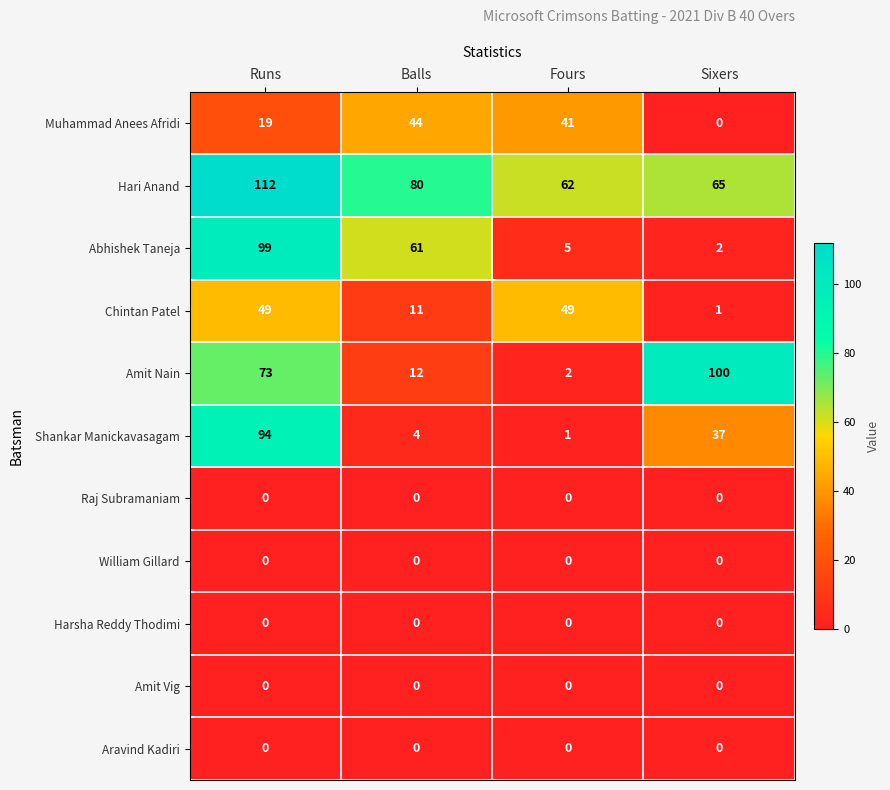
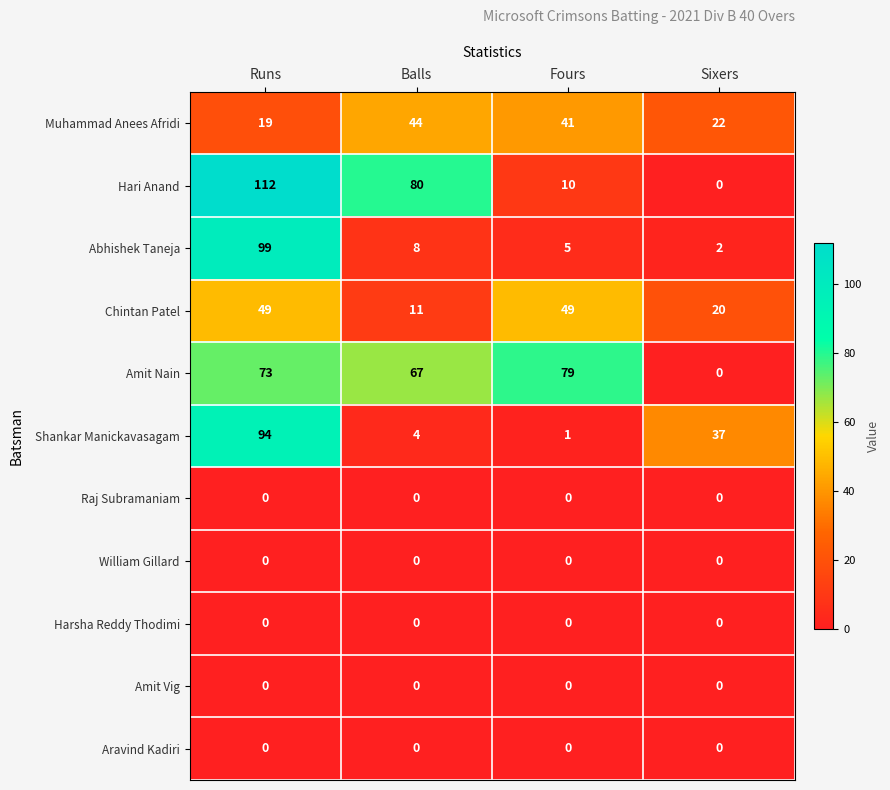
Muhammad Anees Afridi, Sixers: 0 -> 22
Hari Anand, Fours: 62 -> 10
Hari Anand, Sixers: 65 -> 0
Abhishek Taneja, Balls: 61 -> 8
Chintan Patel, Sixers: 1 -> 20
Amit Nain, Balls: 12 -> 67
Amit Nain, Fours: 2 -> 79
Amit Nain, Sixers: 100 -> 0
